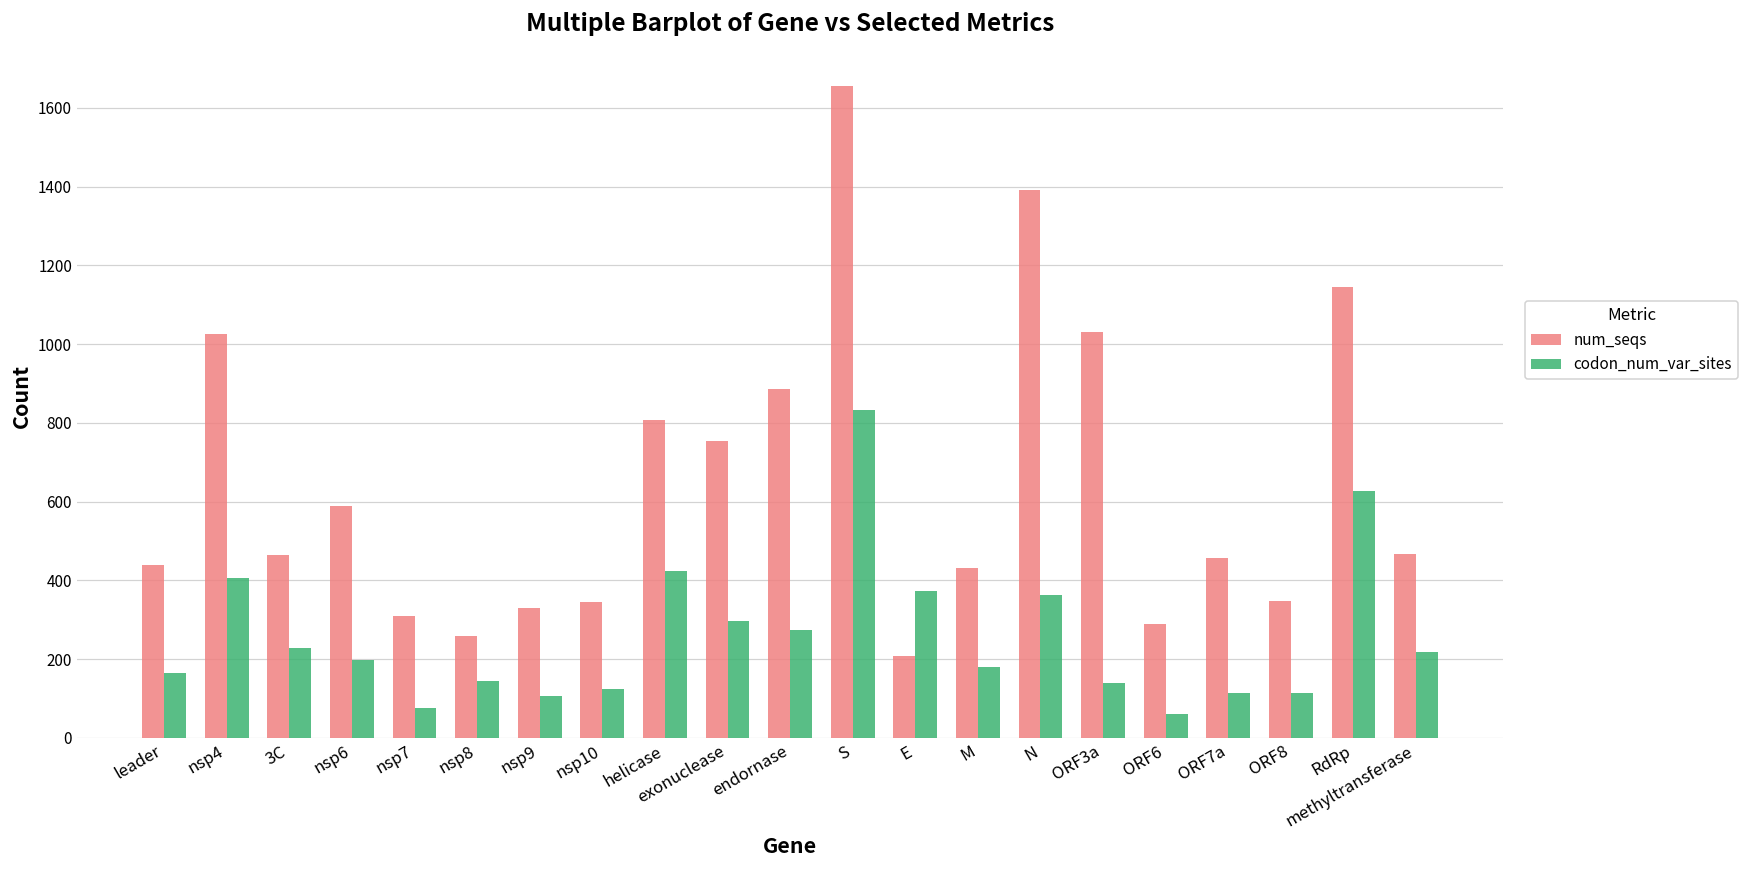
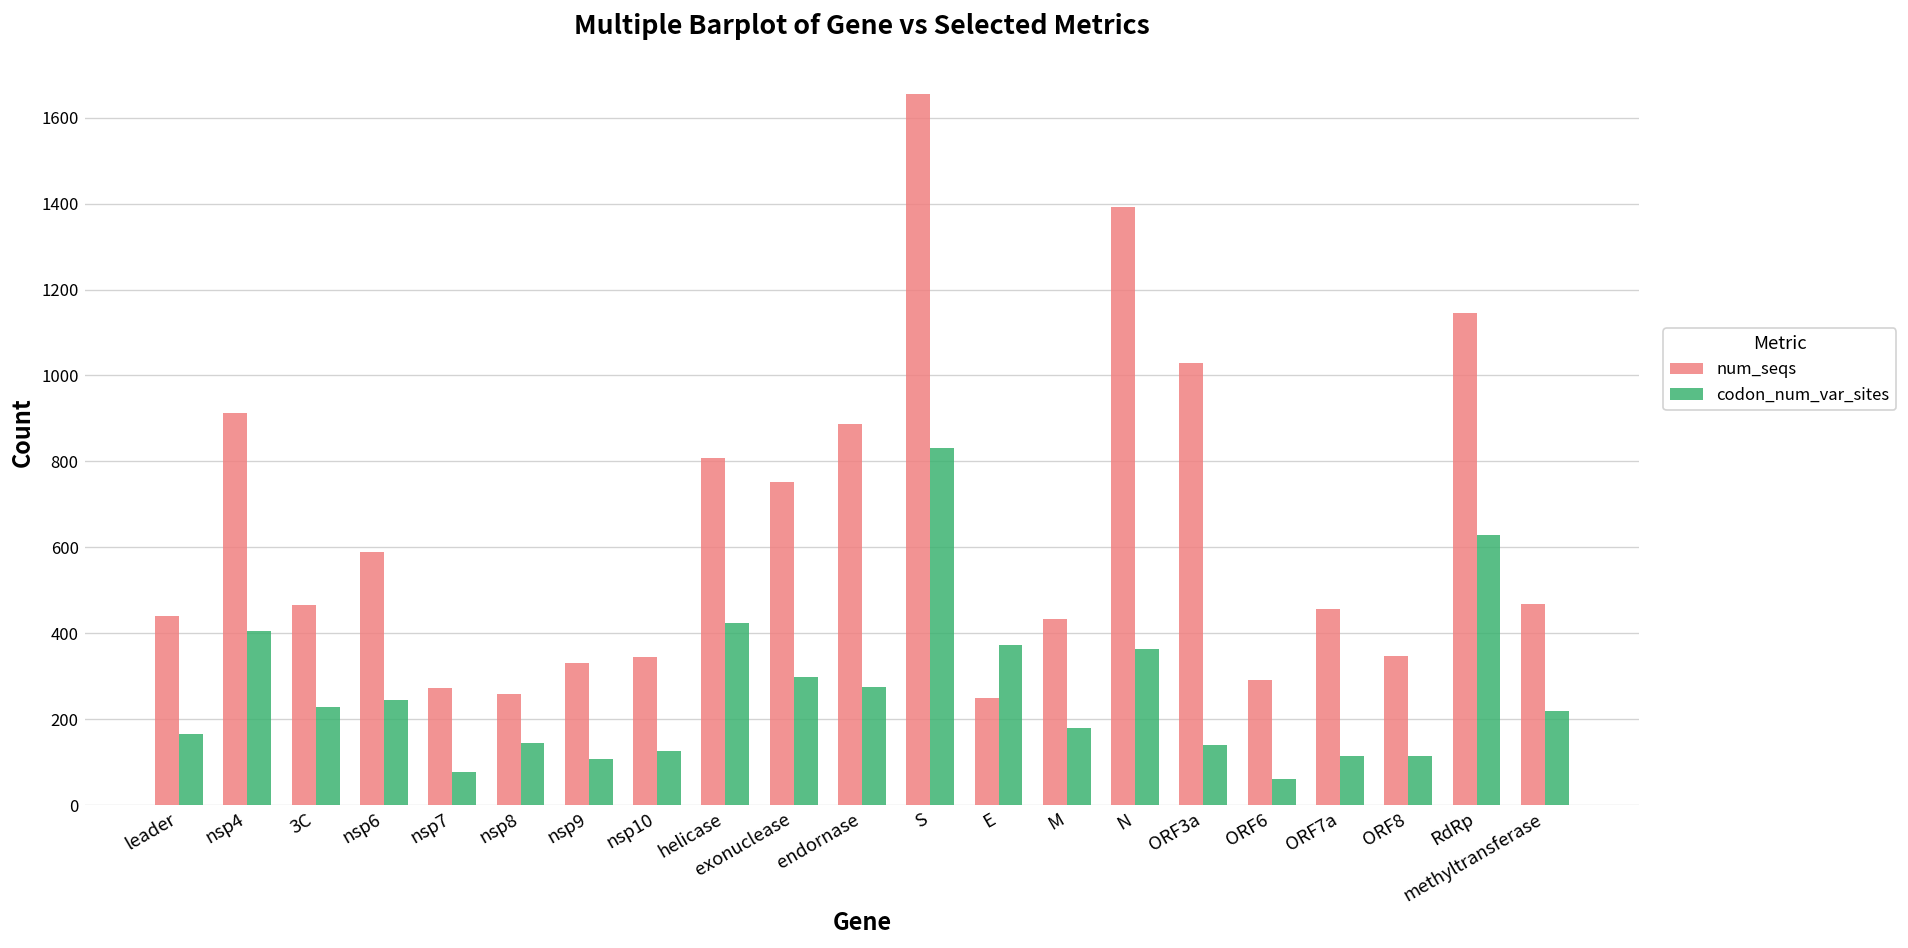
num_seqs, nsp4: 1030 -> 910
codon_num_var_sites, nsp6: 200 -> 240
num_seqs, nsp7: 310 -> 270
num_seqs, E: 210 -> 250
